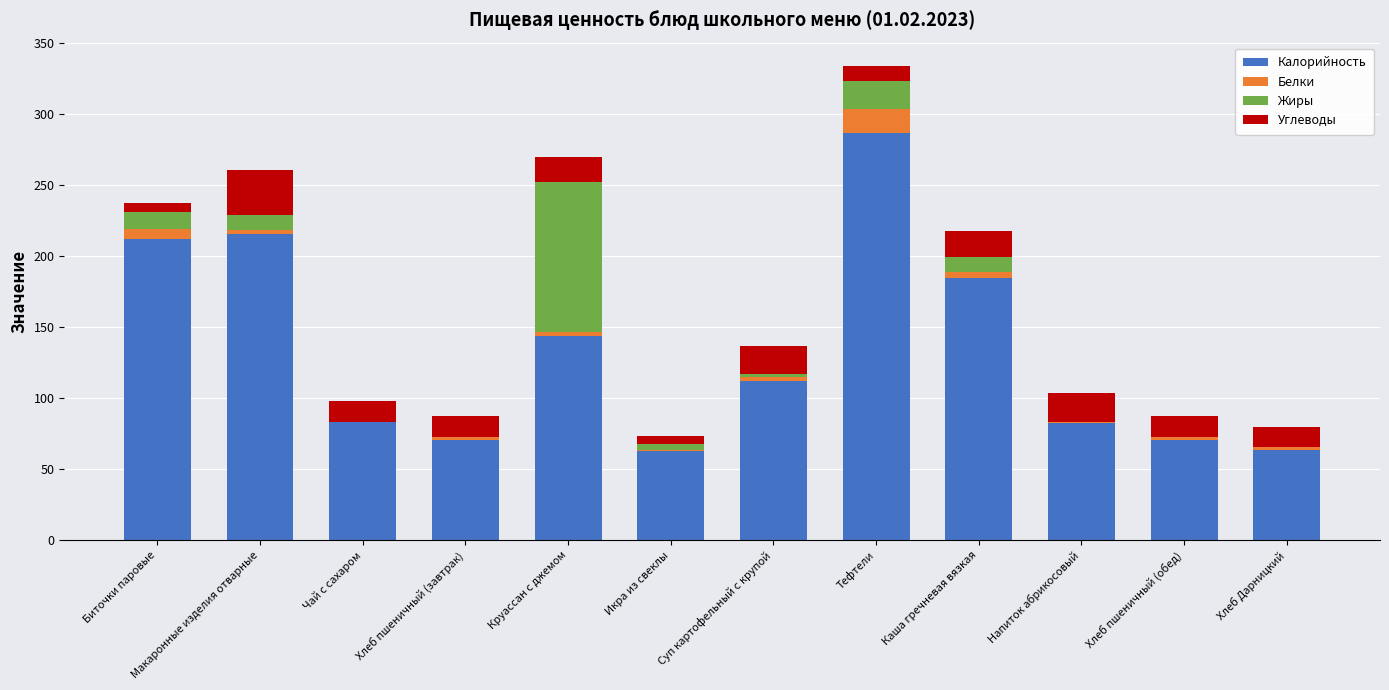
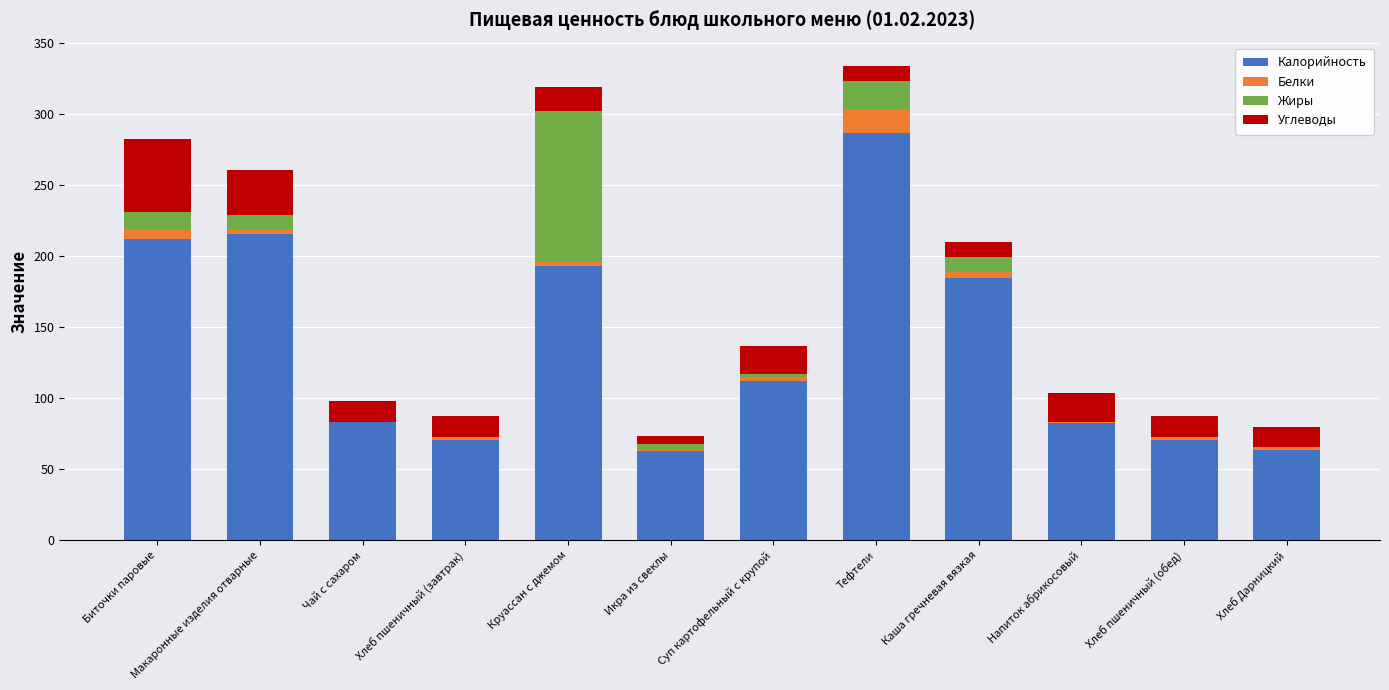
Углеводы, Биточки паровые: 6 -> 51
Калорийность, Круассан с джемом: 144 -> 193
Углеводы, Каша гречневая вязкая: 18 -> 11
